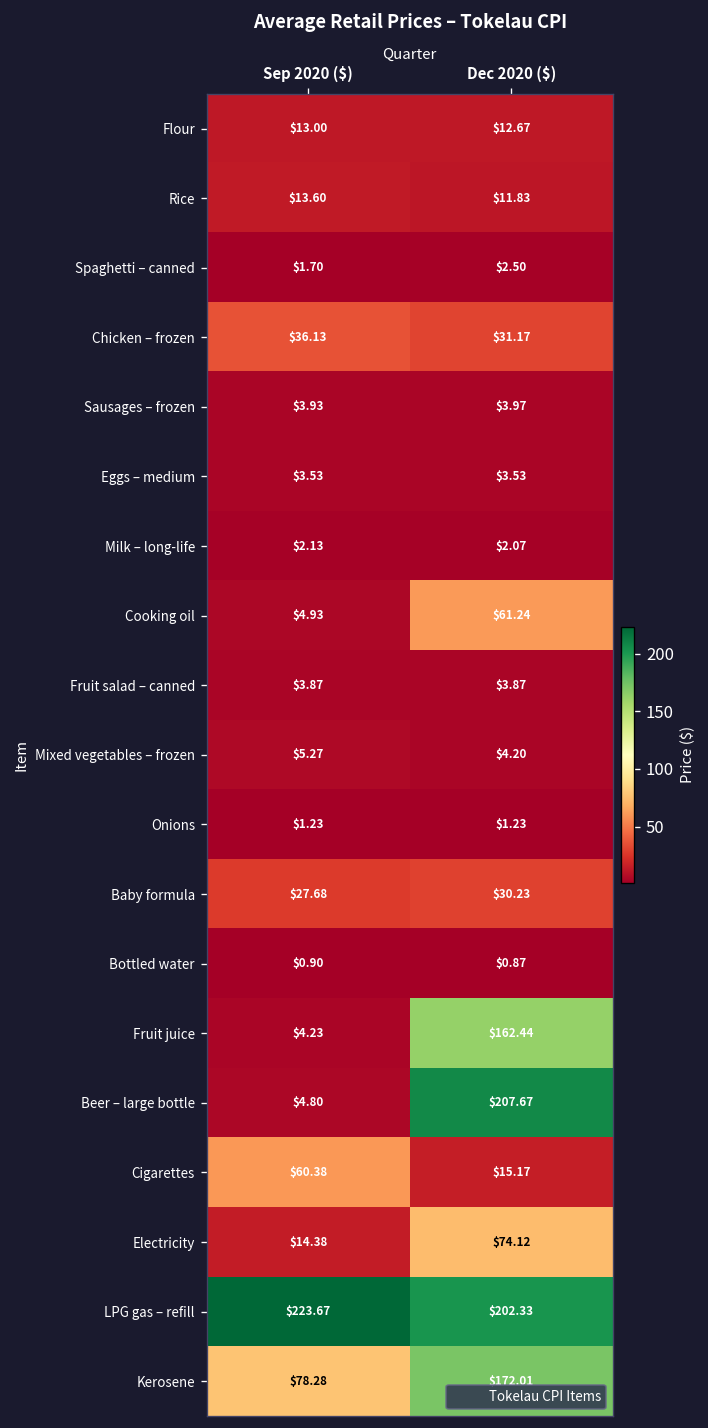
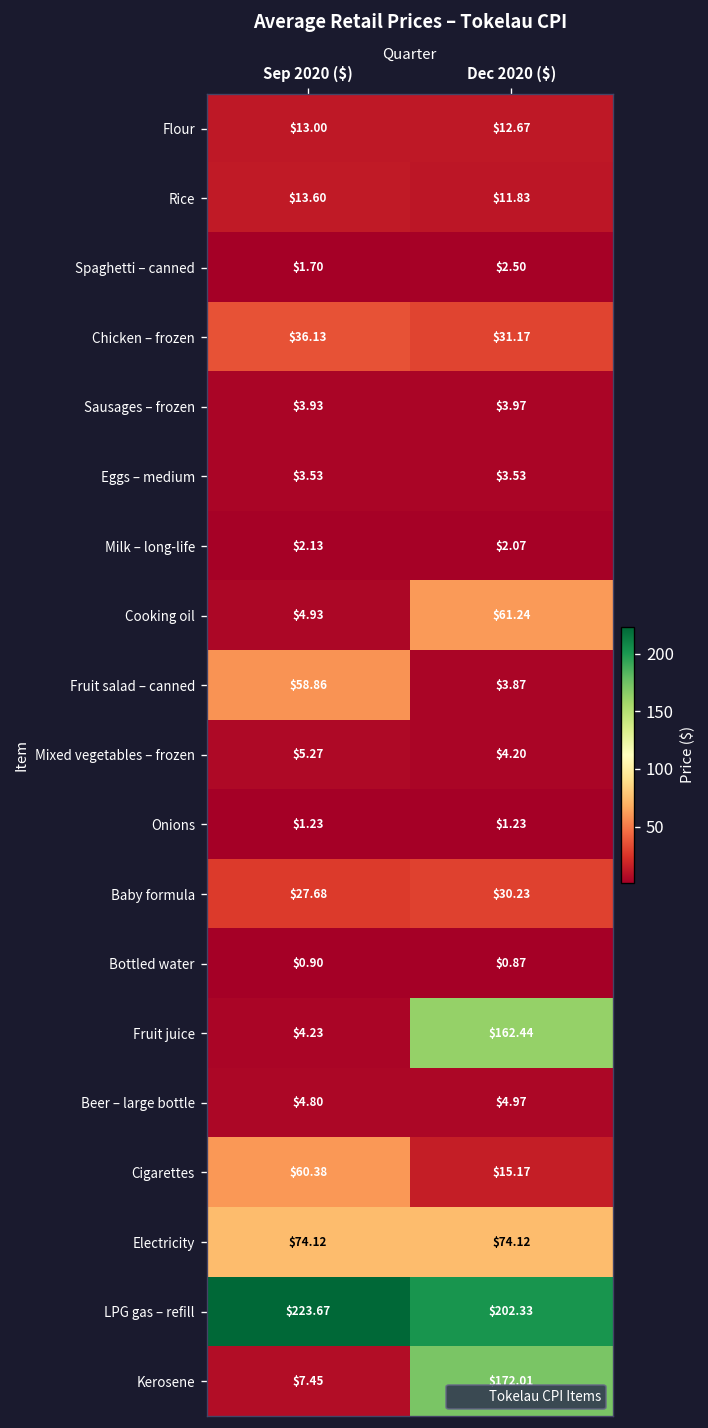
Fruit salad – canned, Sep 2020 ($): $3.87 -> $58.86
Beer – large bottle, Dec 2020 ($): $207.67 -> $4.97
Electricity, Sep 2020 ($): $14.38 -> $74.12
Kerosene, Sep 2020 ($): $78.28 -> $7.45
